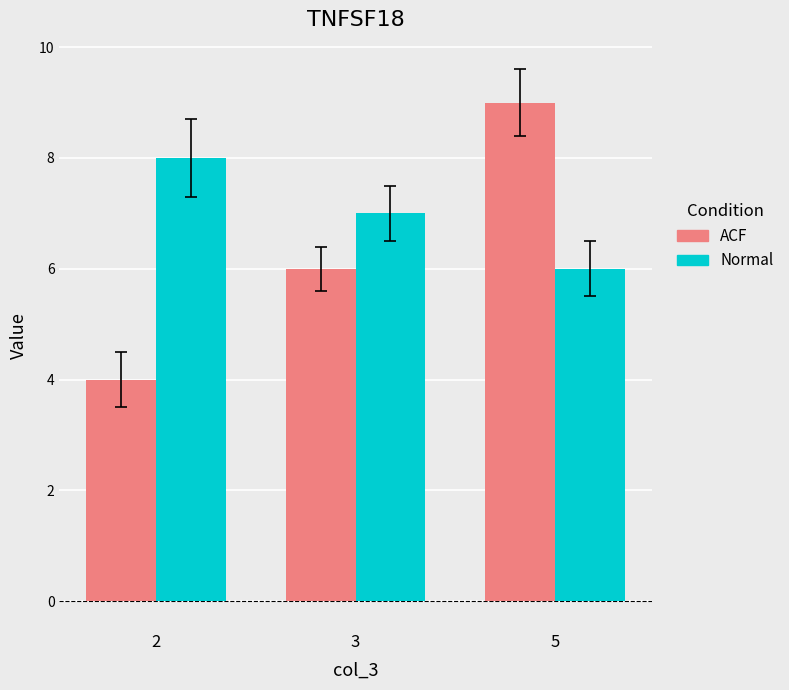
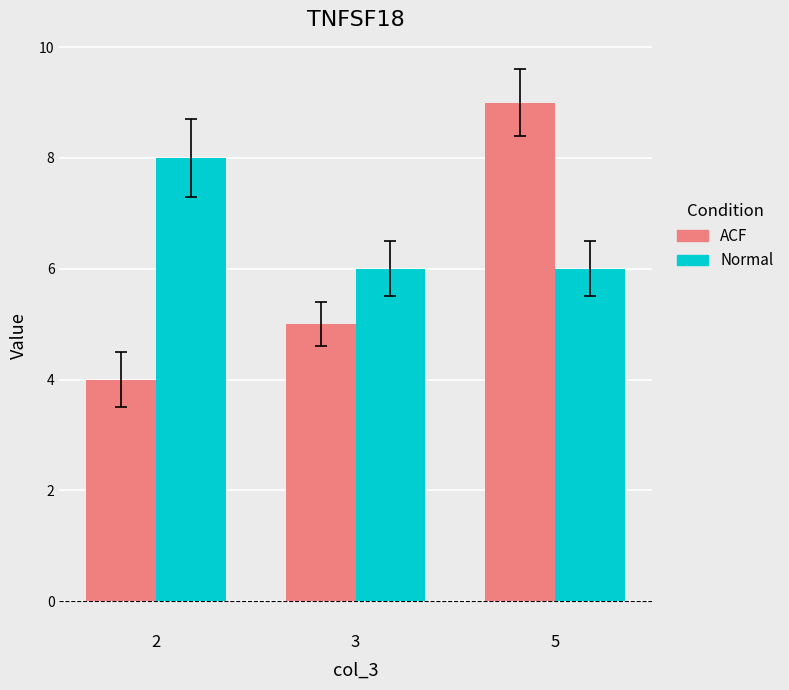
ACF, 3: 6 -> 5
Normal, 3: 7 -> 6
